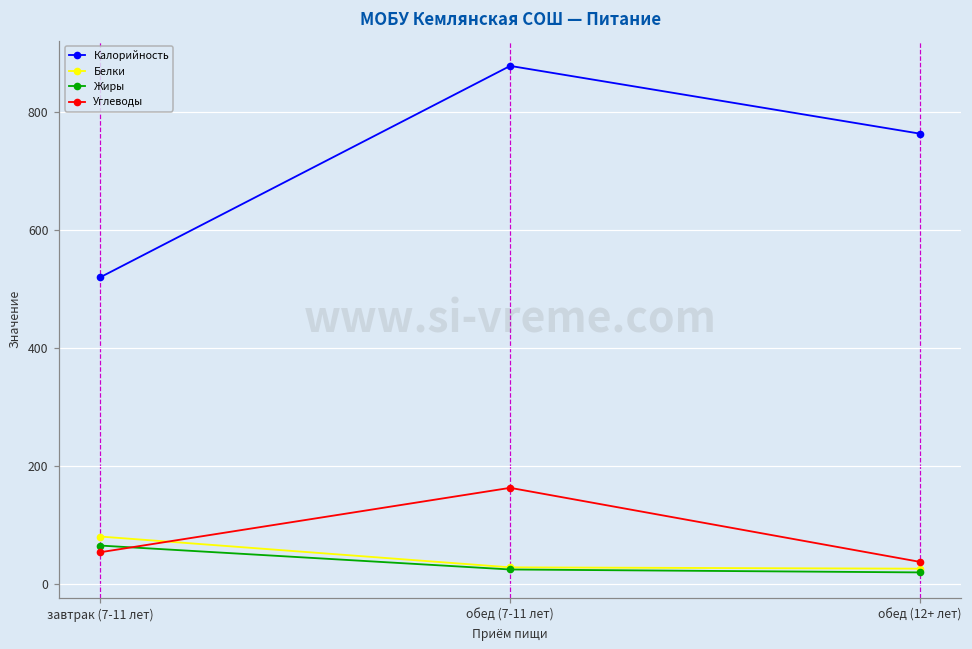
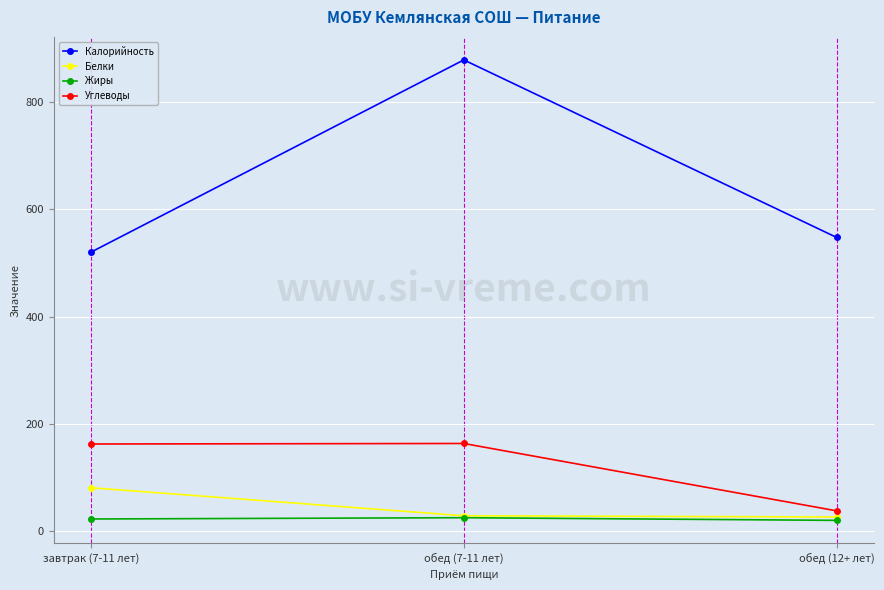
Жиры, завтрак (7-11 лет): 70 -> 20
Углеводы, завтрак (7-11 лет): 50 -> 160
Калорийность, обед (12+ лет): 760 -> 550
